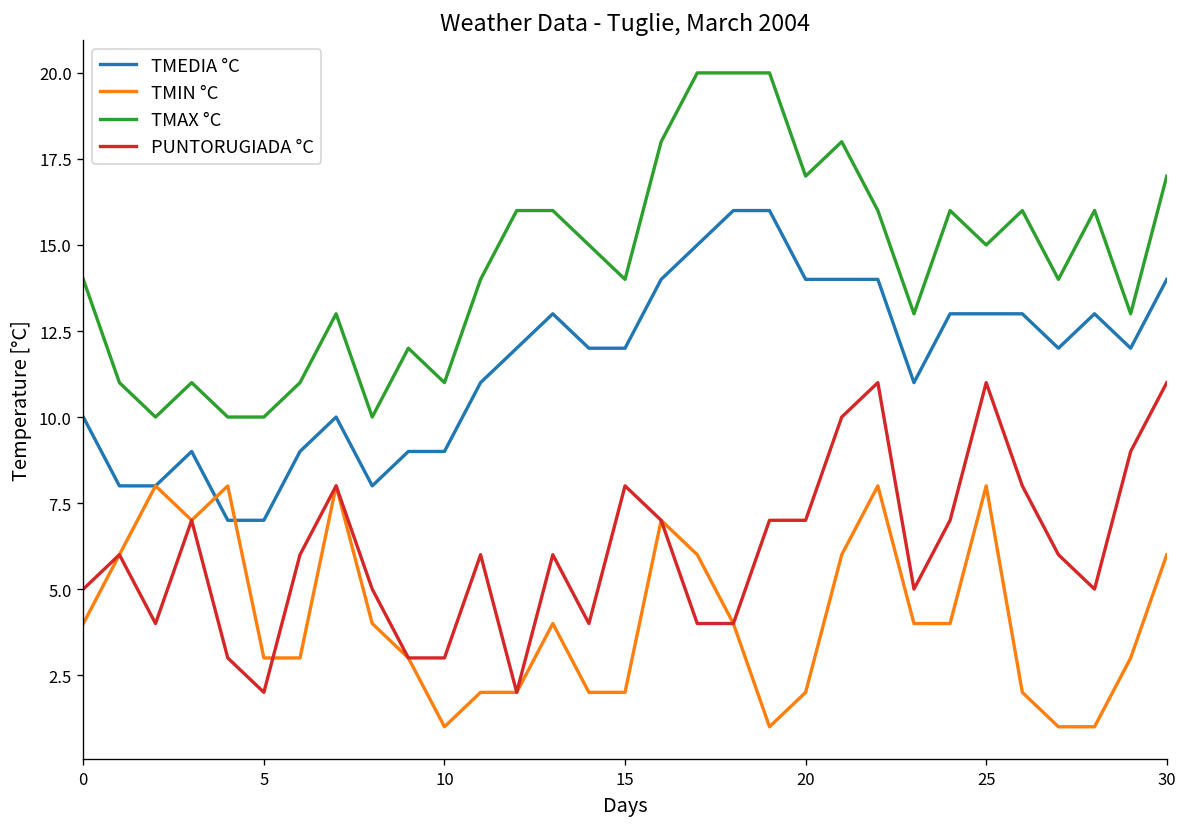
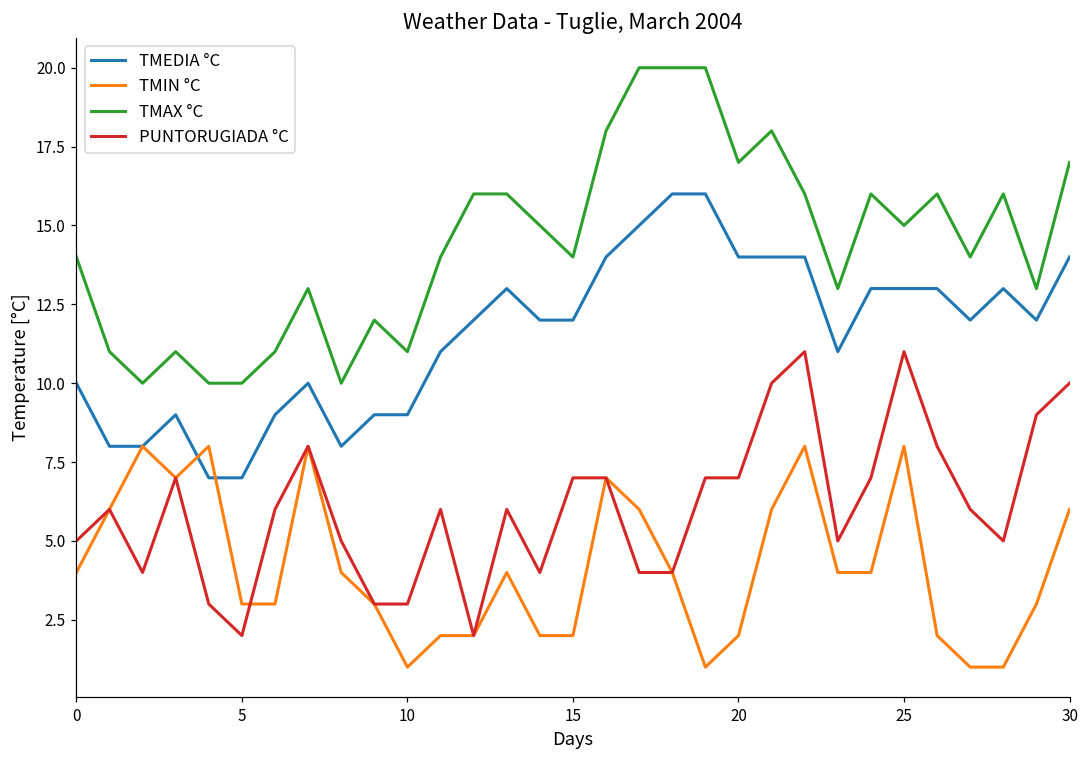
PUNTORUGIADA °C, 15: 8 -> 7
PUNTORUGIADA °C, 30: 11 -> 10
